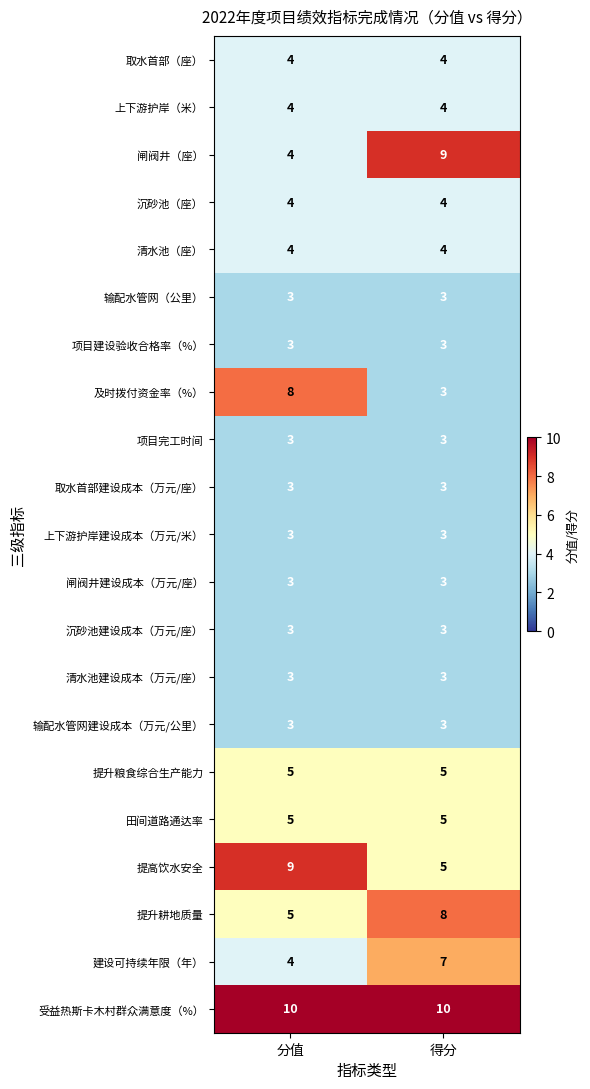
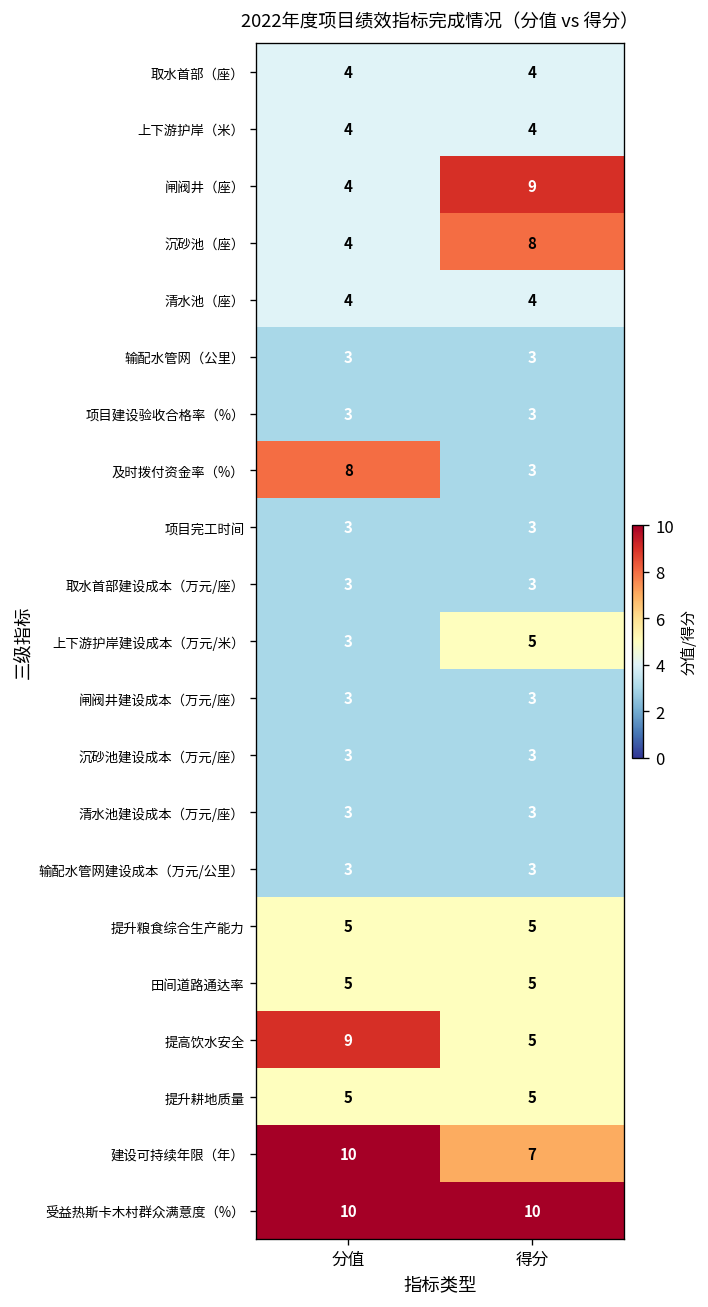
沉砂池（座）, 得分: 4 -> 8
上下游护岸建设成本（万元/米）, 得分: 3 -> 5
提升耕地质量, 得分: 8 -> 5
建设可持续年限（年）, 分值: 4 -> 10
